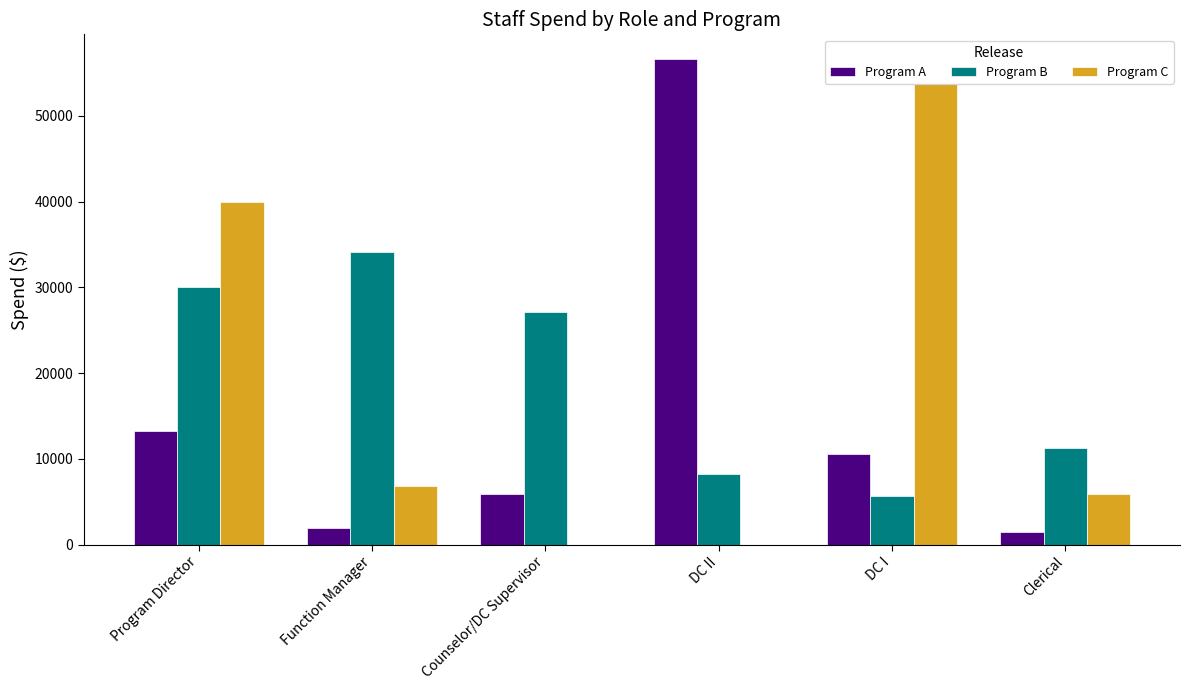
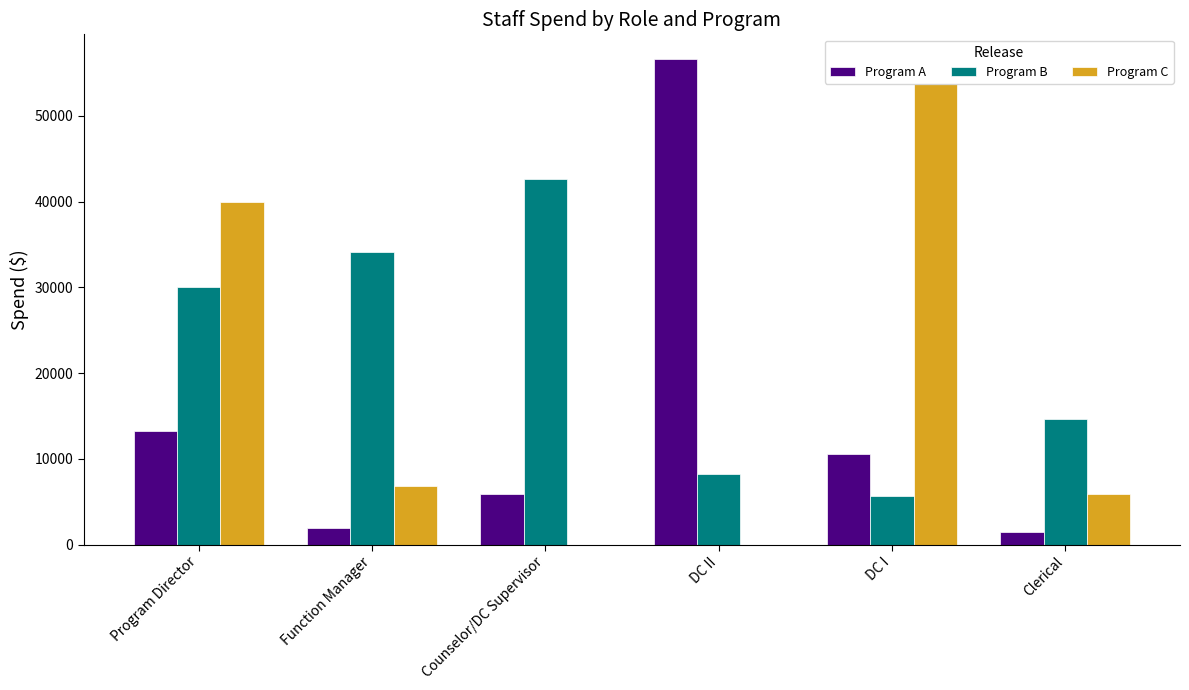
Program B, Counselor/DC Supervisor: 27000 -> 43000
Program B, Clerical: 11000 -> 15000
